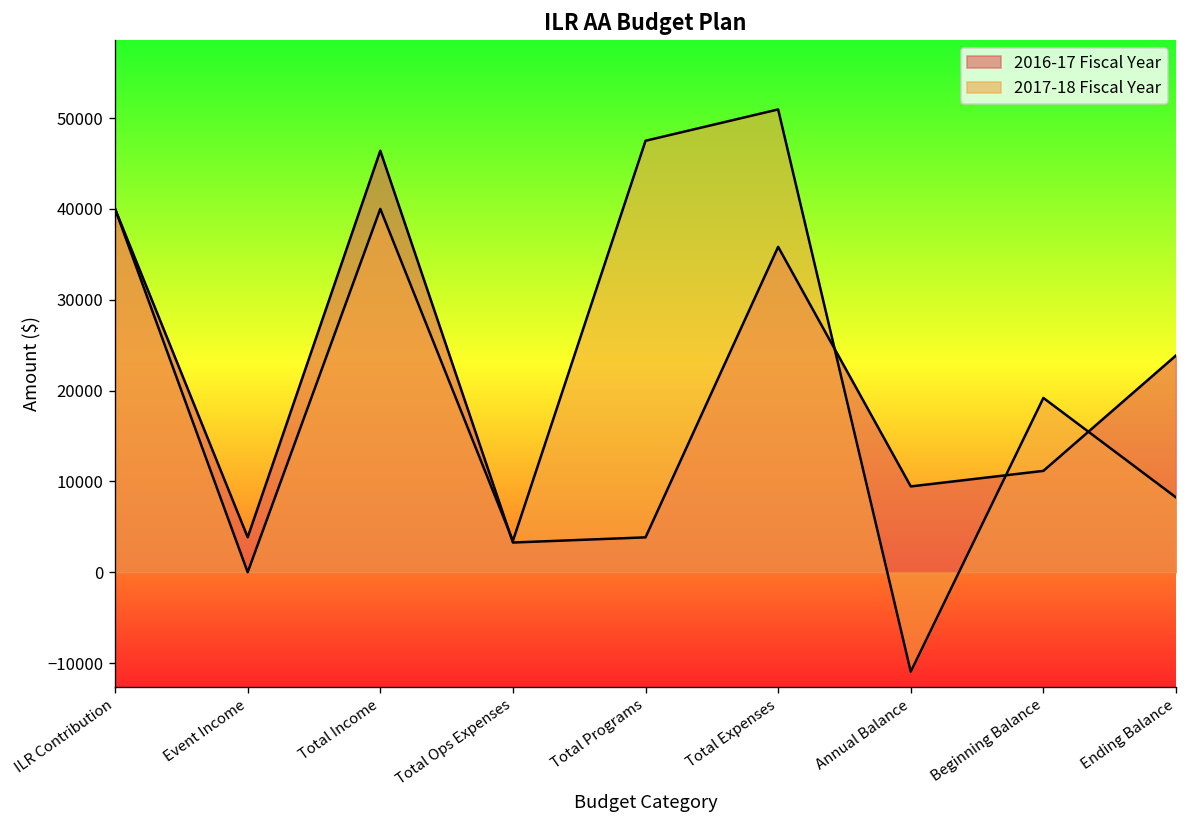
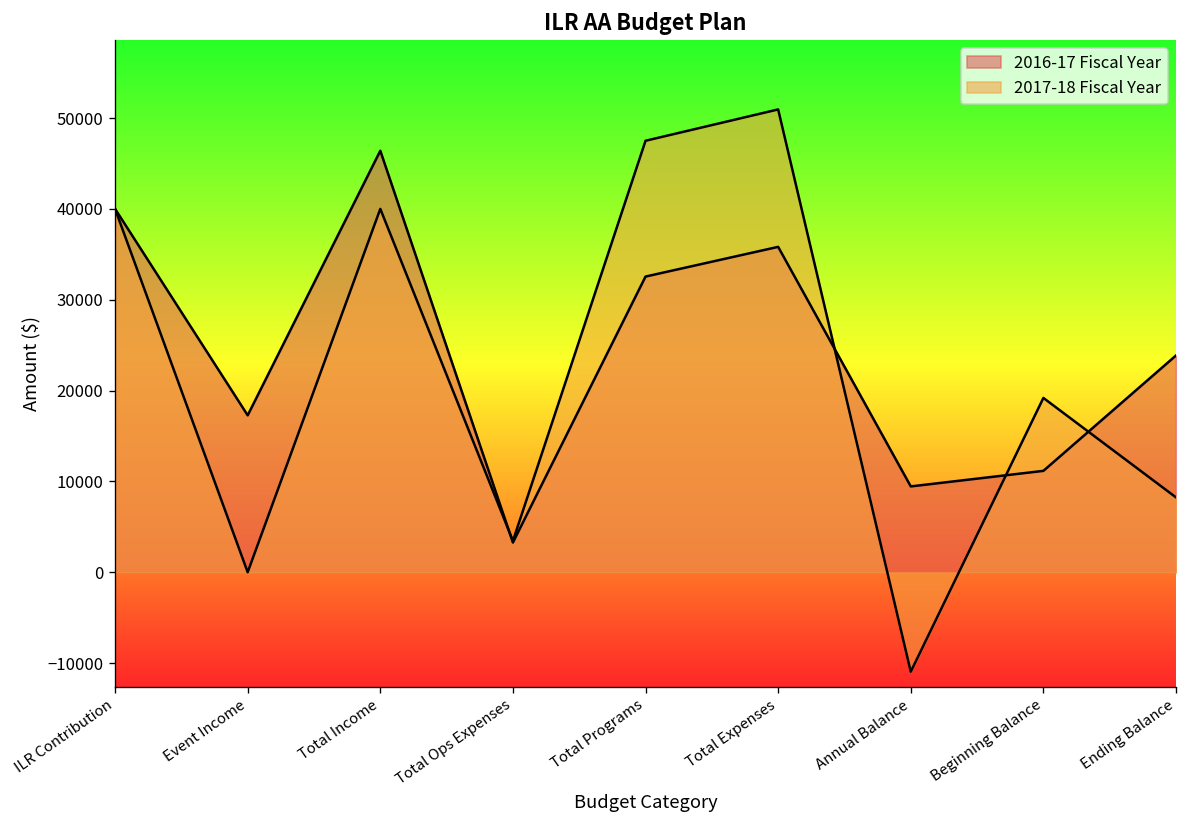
2016-17 Fiscal Year, Event Income: 4000 -> 17000
2016-17 Fiscal Year, Total Programs: 4000 -> 33000
